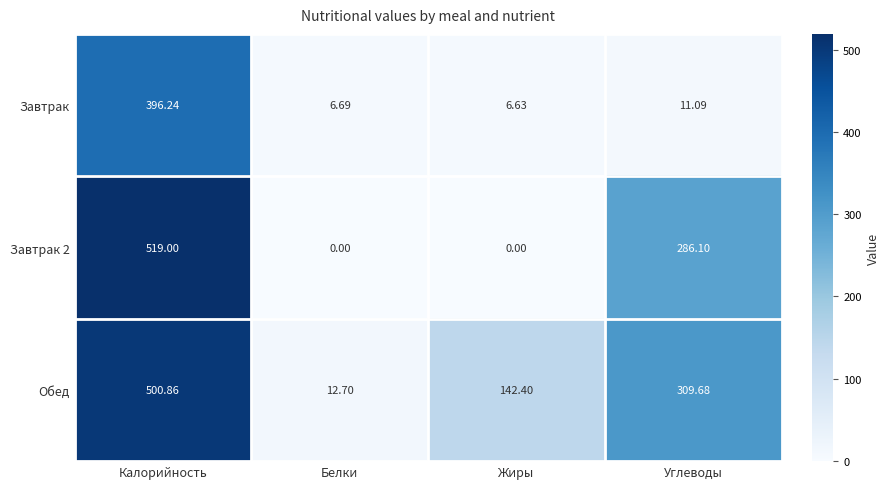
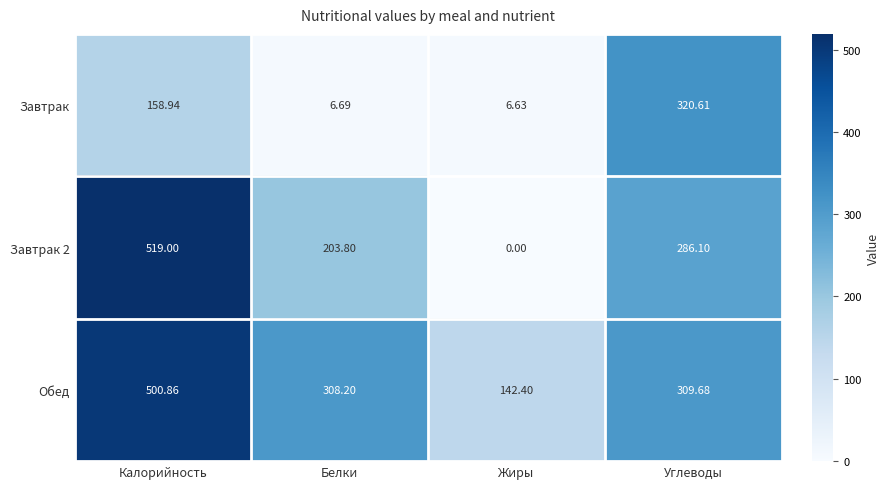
Завтрак, Калорийность: 396.24 -> 158.94
Завтрак, Углеводы: 11.09 -> 320.61
Завтрак 2, Белки: 0.00 -> 203.80
Обед, Белки: 12.70 -> 308.20
